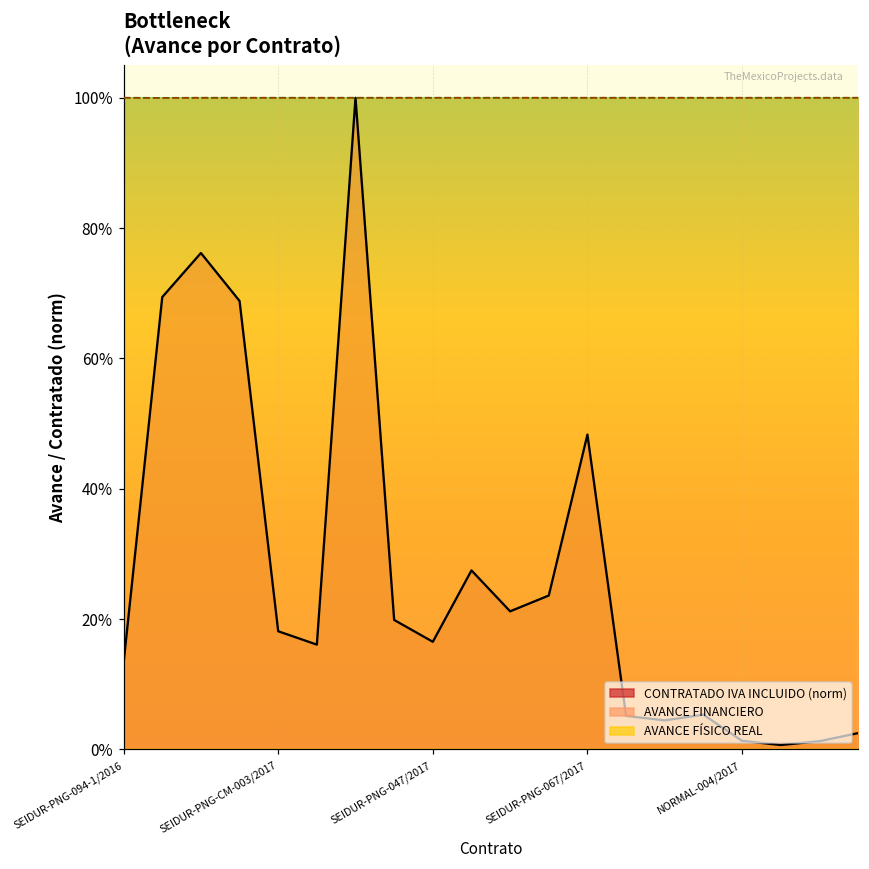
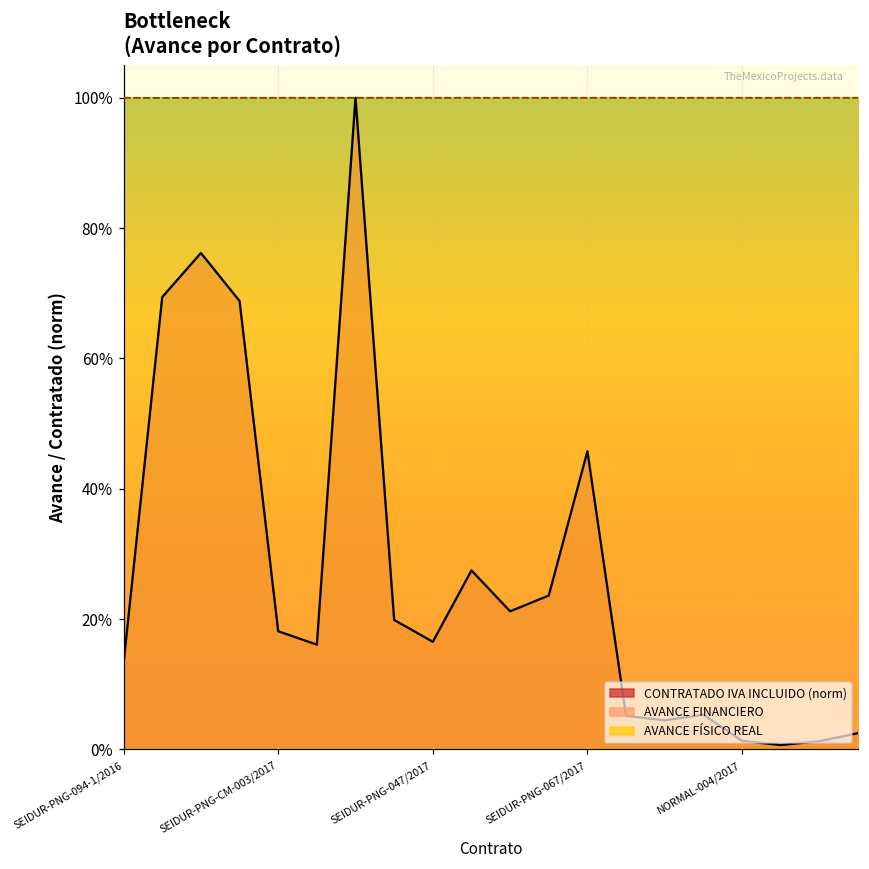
CONTRATADO IVA INCLUIDO (norm), SEIDUR-PNG-067/2017: 48% -> 46%
